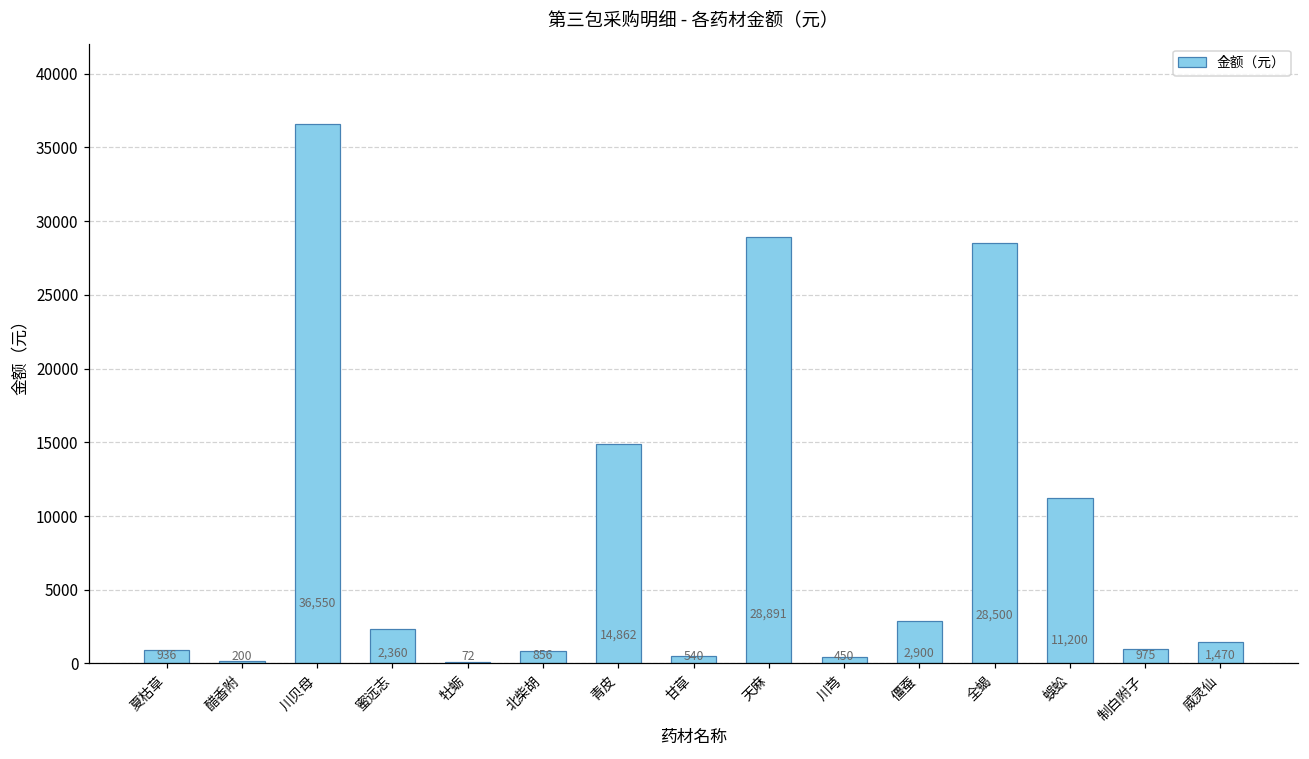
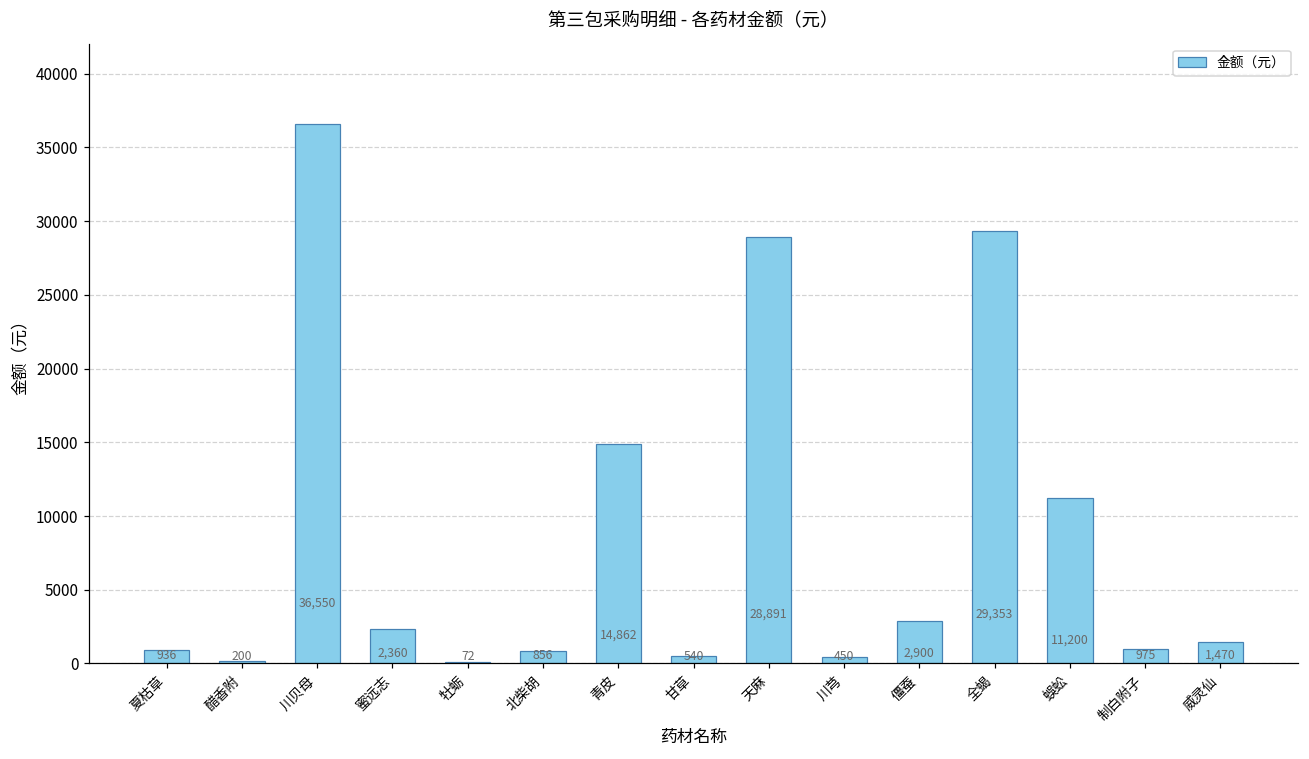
全蝎: 28,500 -> 29,353
